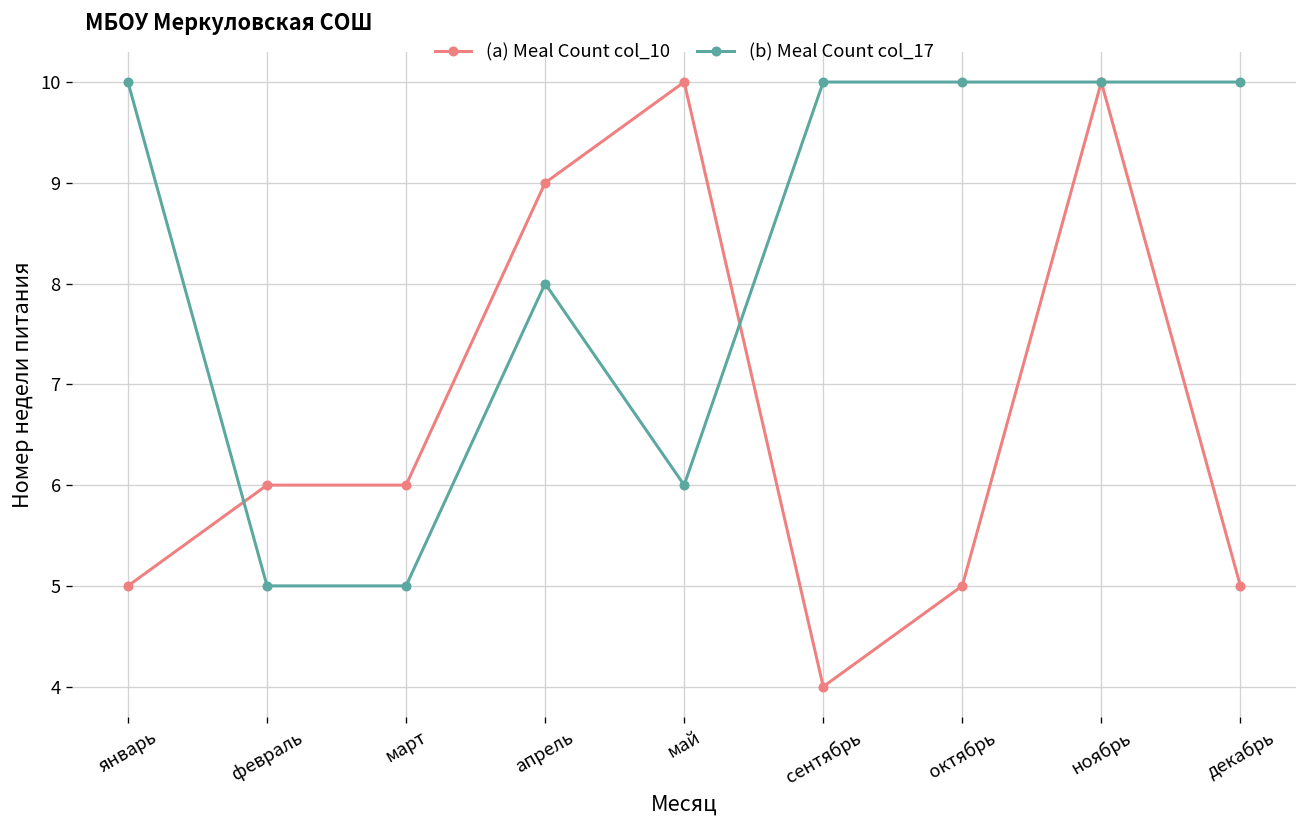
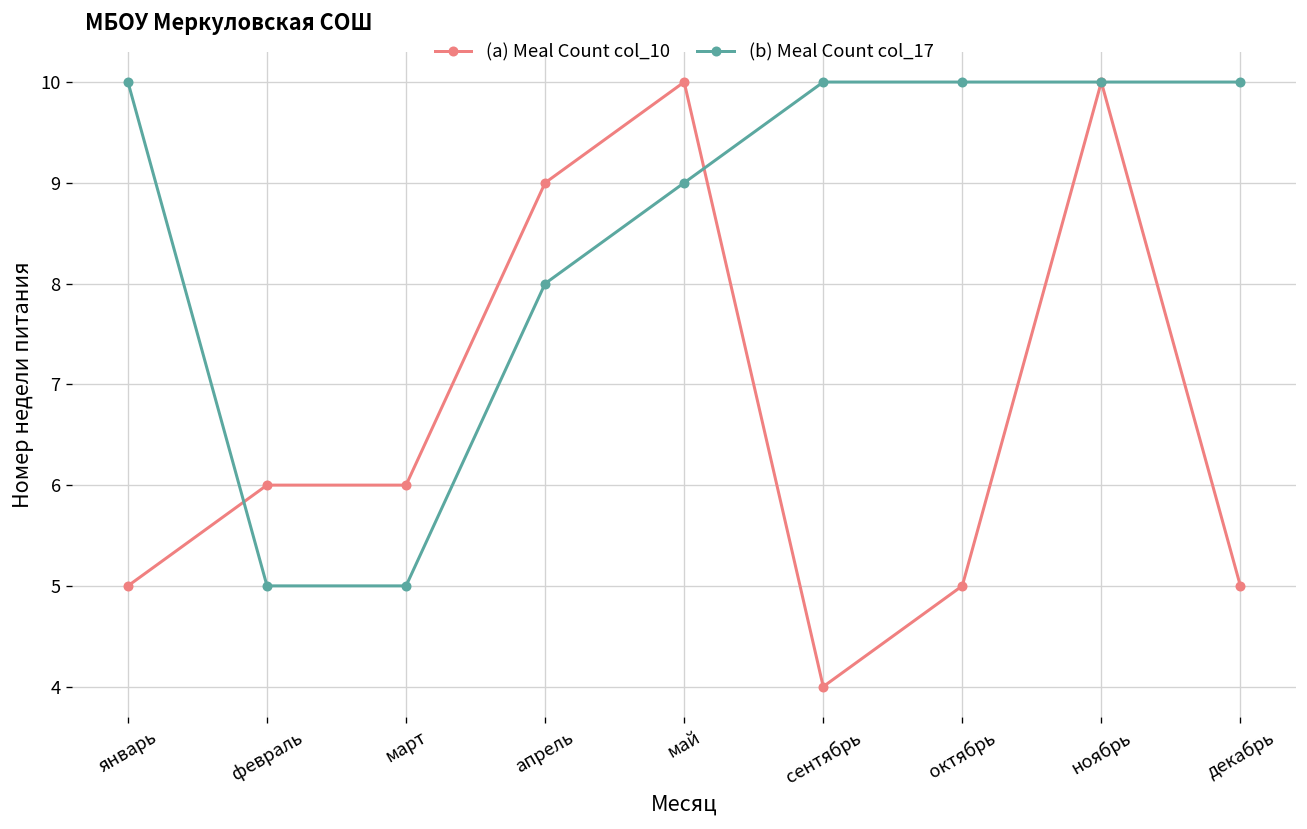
(b) Meal Count col_17, май: 6 -> 9
